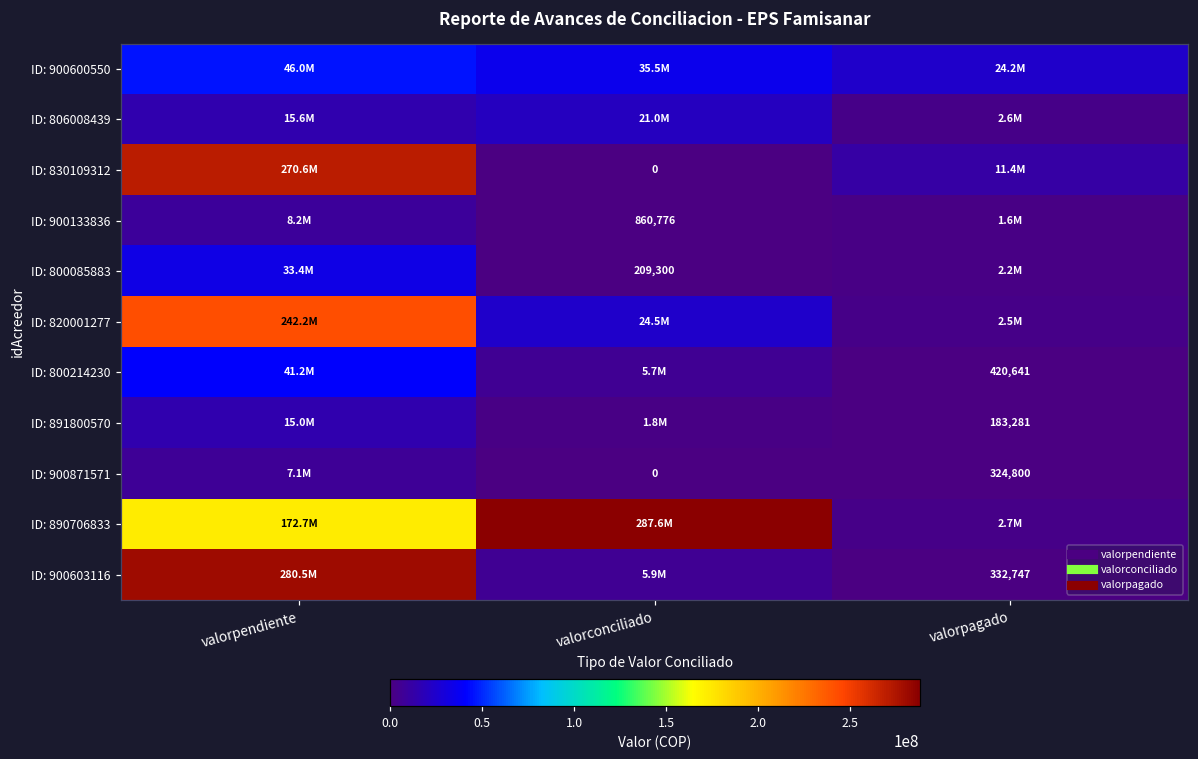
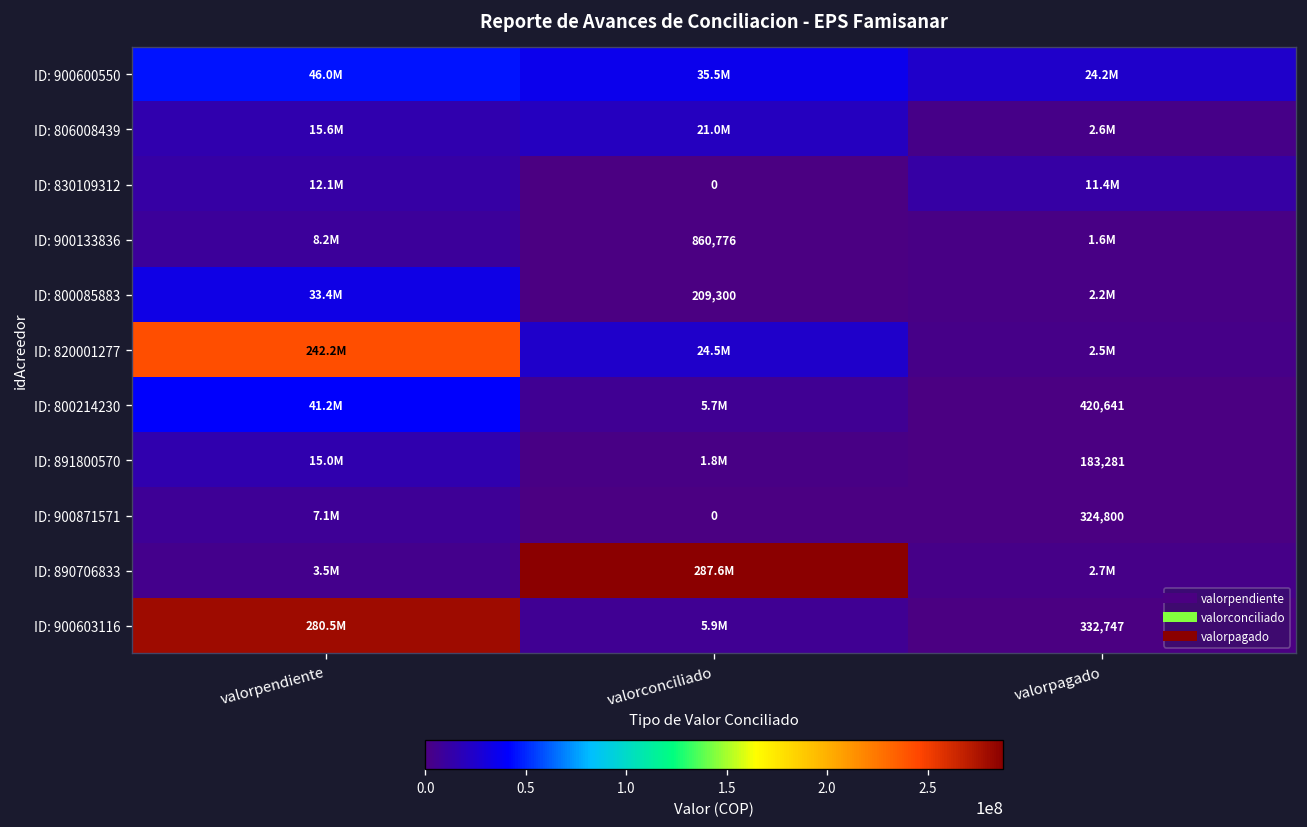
ID: 830109312, valorpendiente: 270.6M -> 12.1M
ID: 890706833, valorpendiente: 172.7M -> 3.5M
